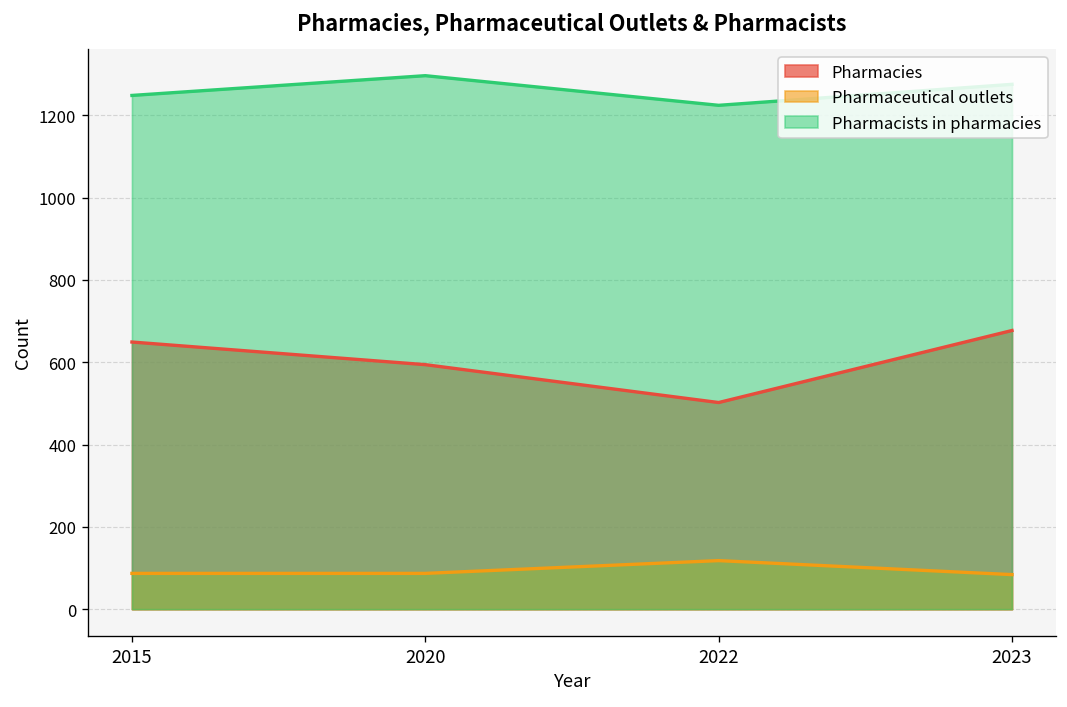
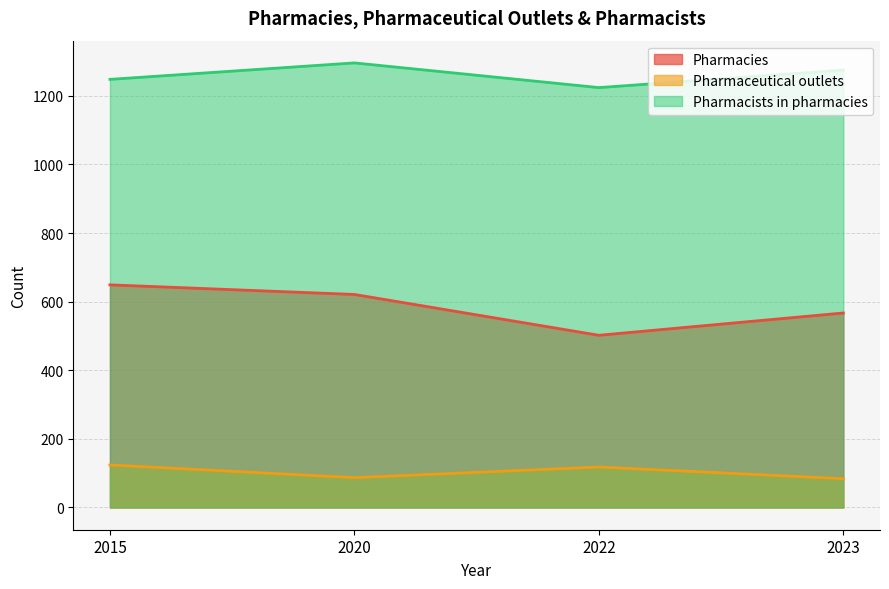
Pharmaceutical outlets, 2015: 90 -> 120
Pharmacies, 2020: 590 -> 620
Pharmacies, 2023: 680 -> 570
